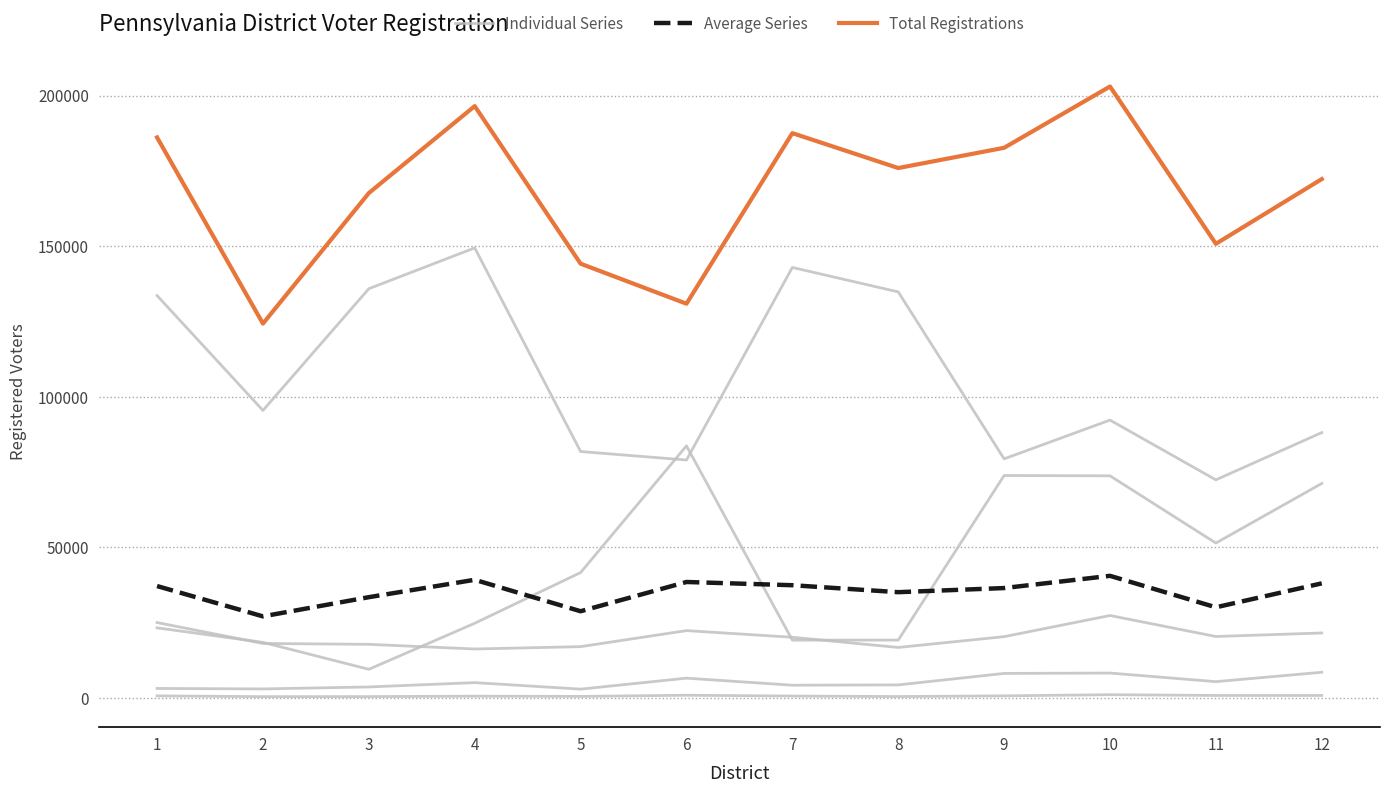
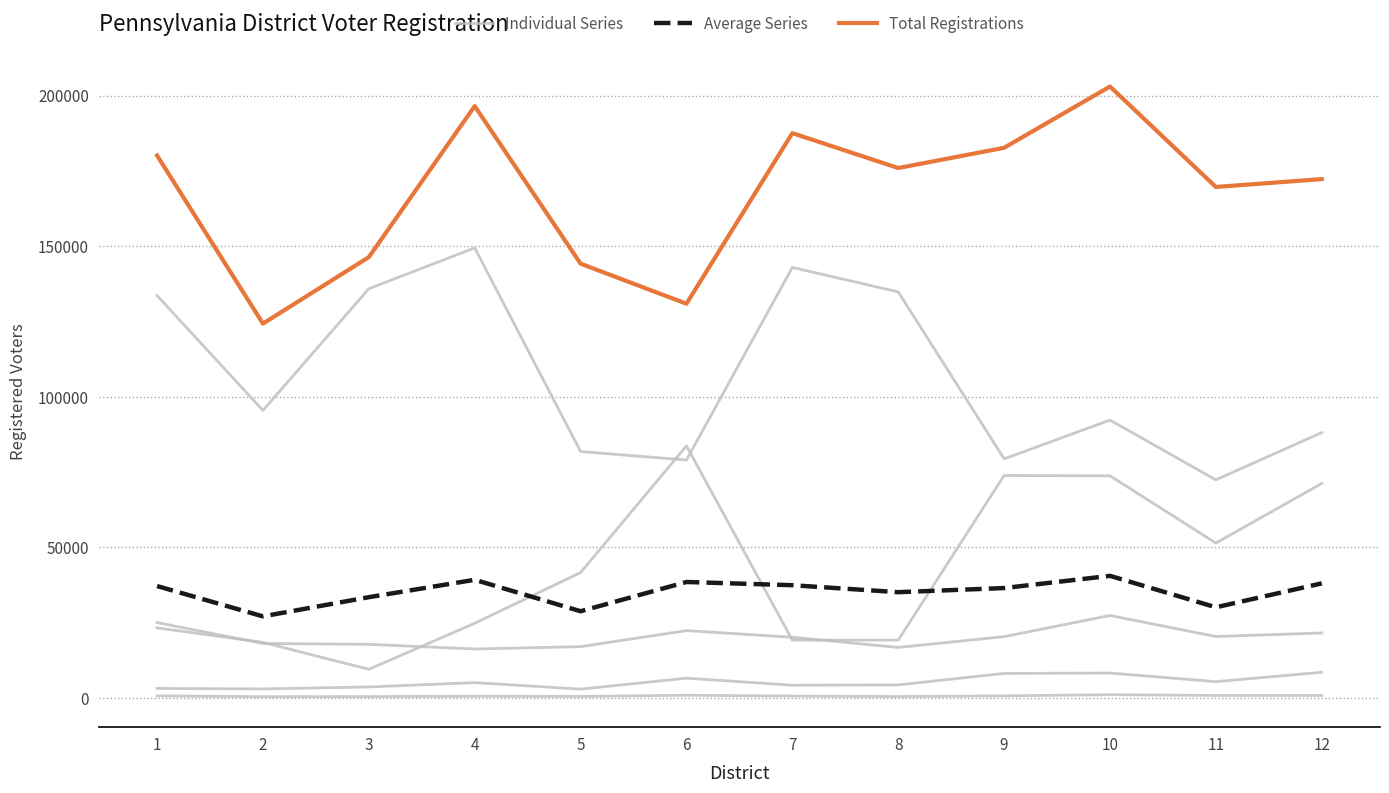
Total Registrations, 1: 186000 -> 180000
Total Registrations, 3: 168000 -> 146000
Total Registrations, 11: 151000 -> 170000
